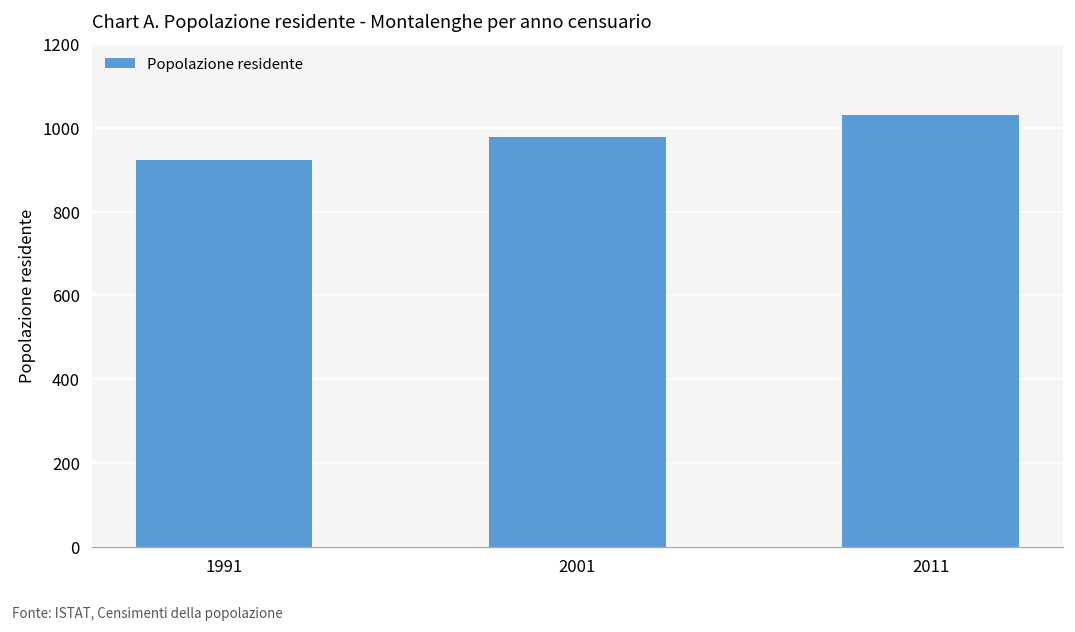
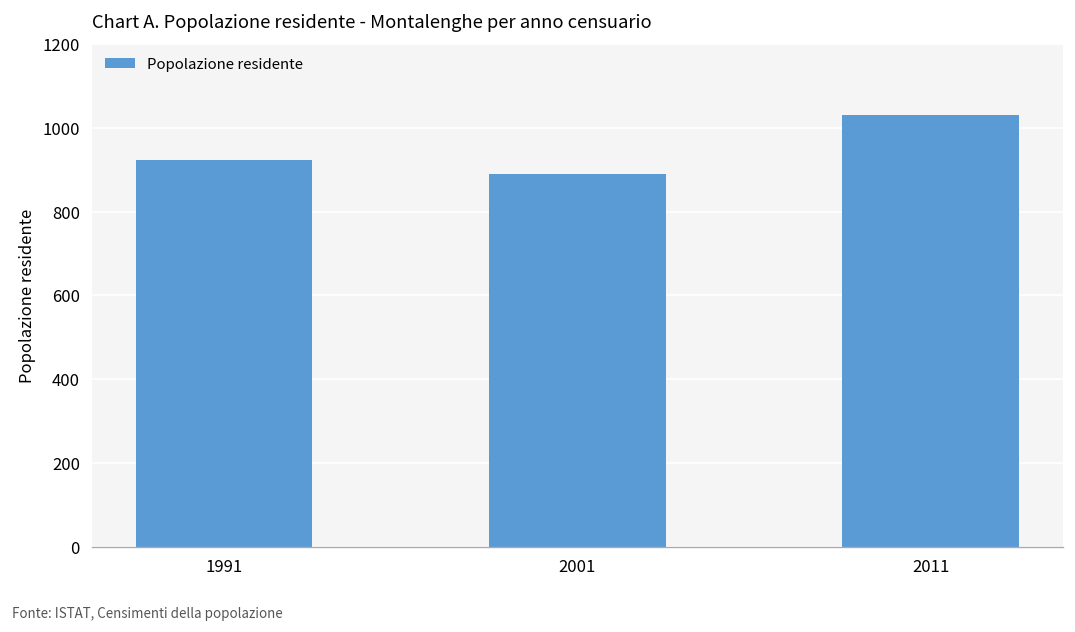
2001: 980 -> 890
